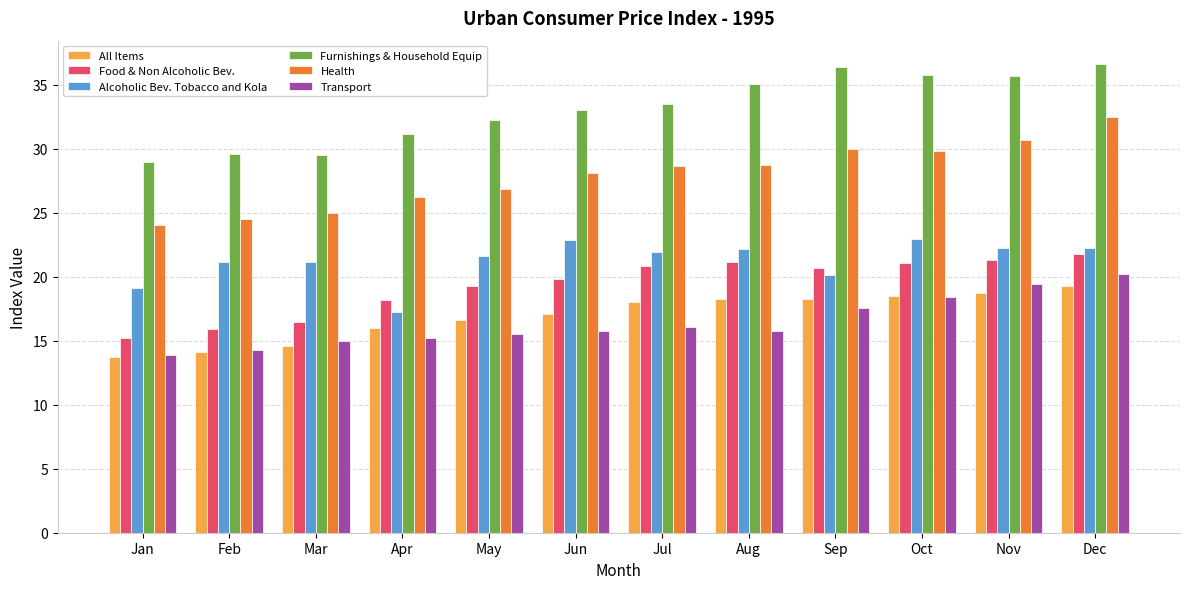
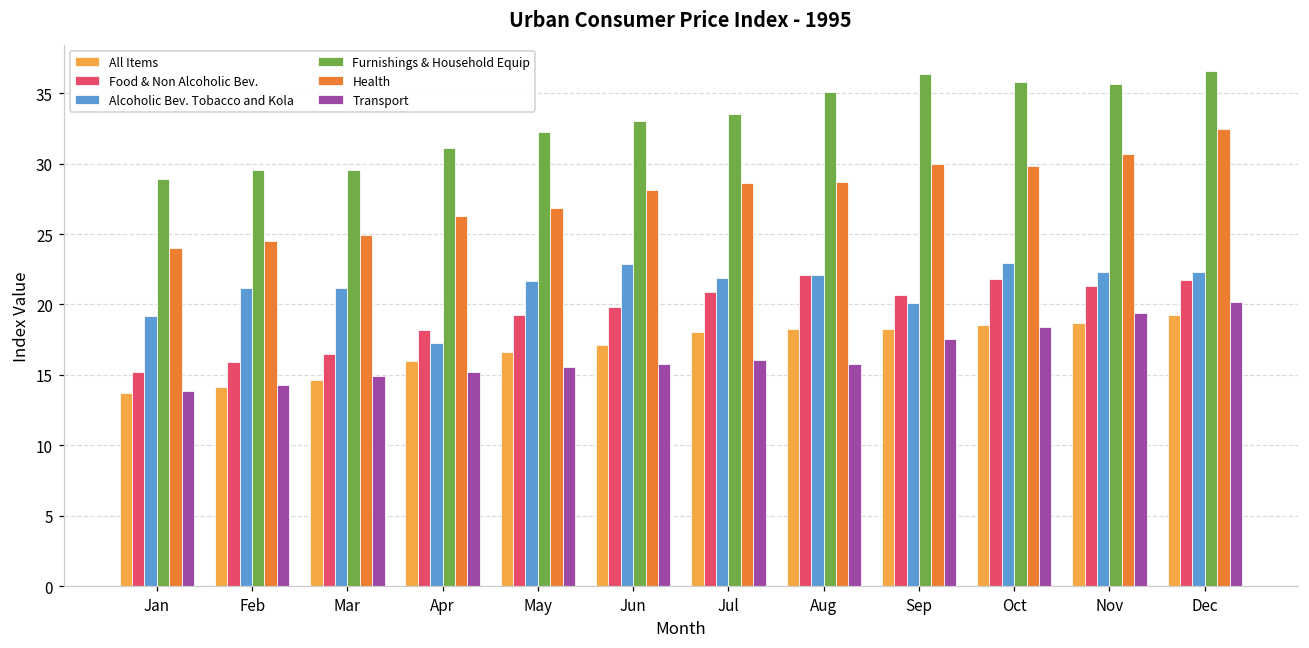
Food & Non Alcoholic Bev., Aug: 21.1 -> 22.1
Food & Non Alcoholic Bev., Oct: 21.0 -> 21.8
